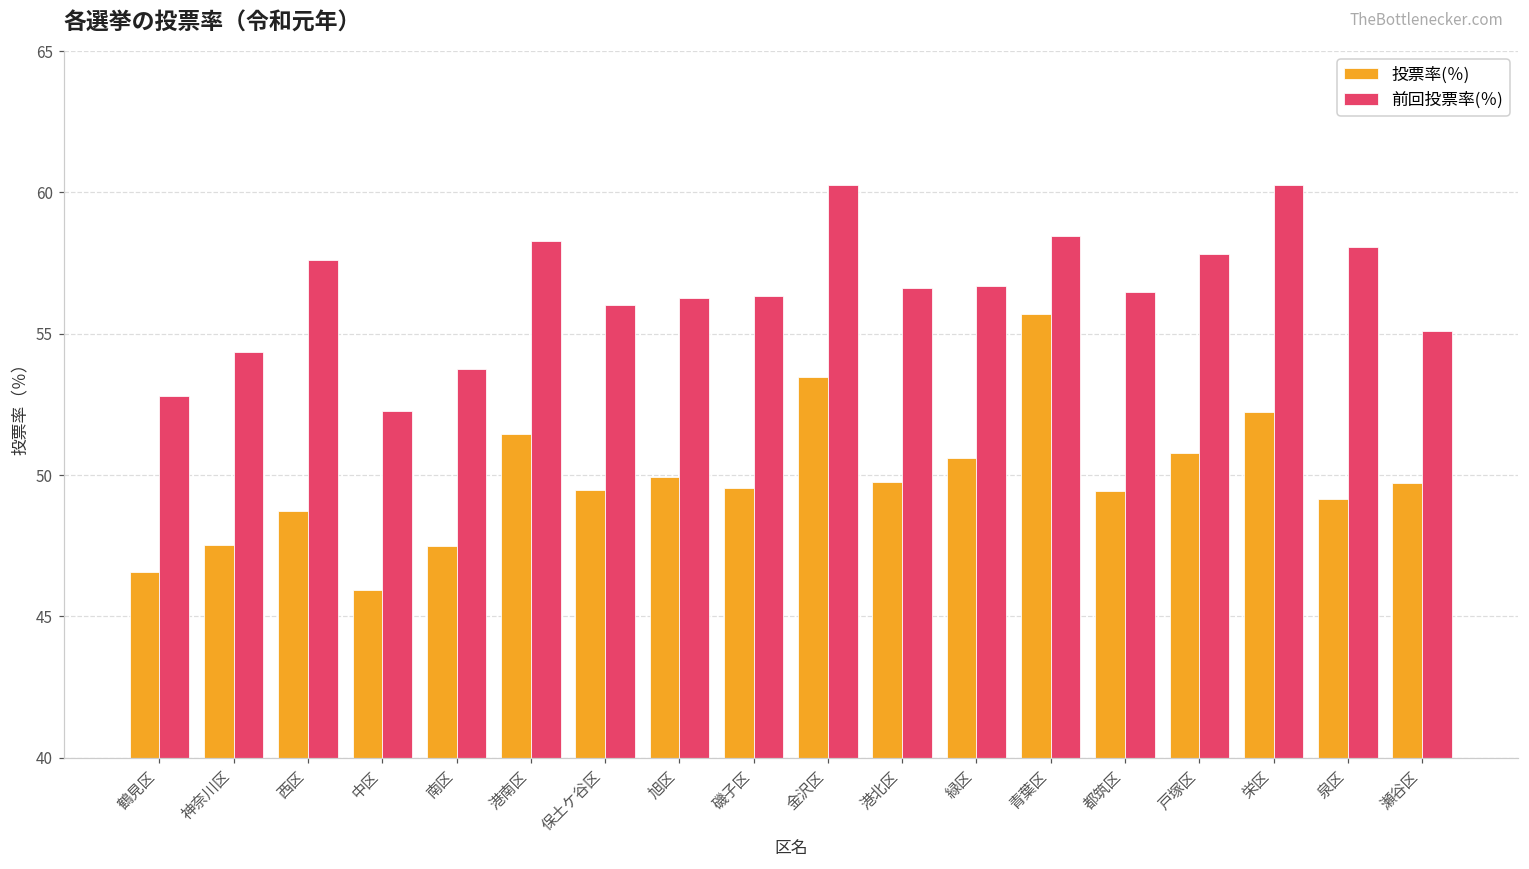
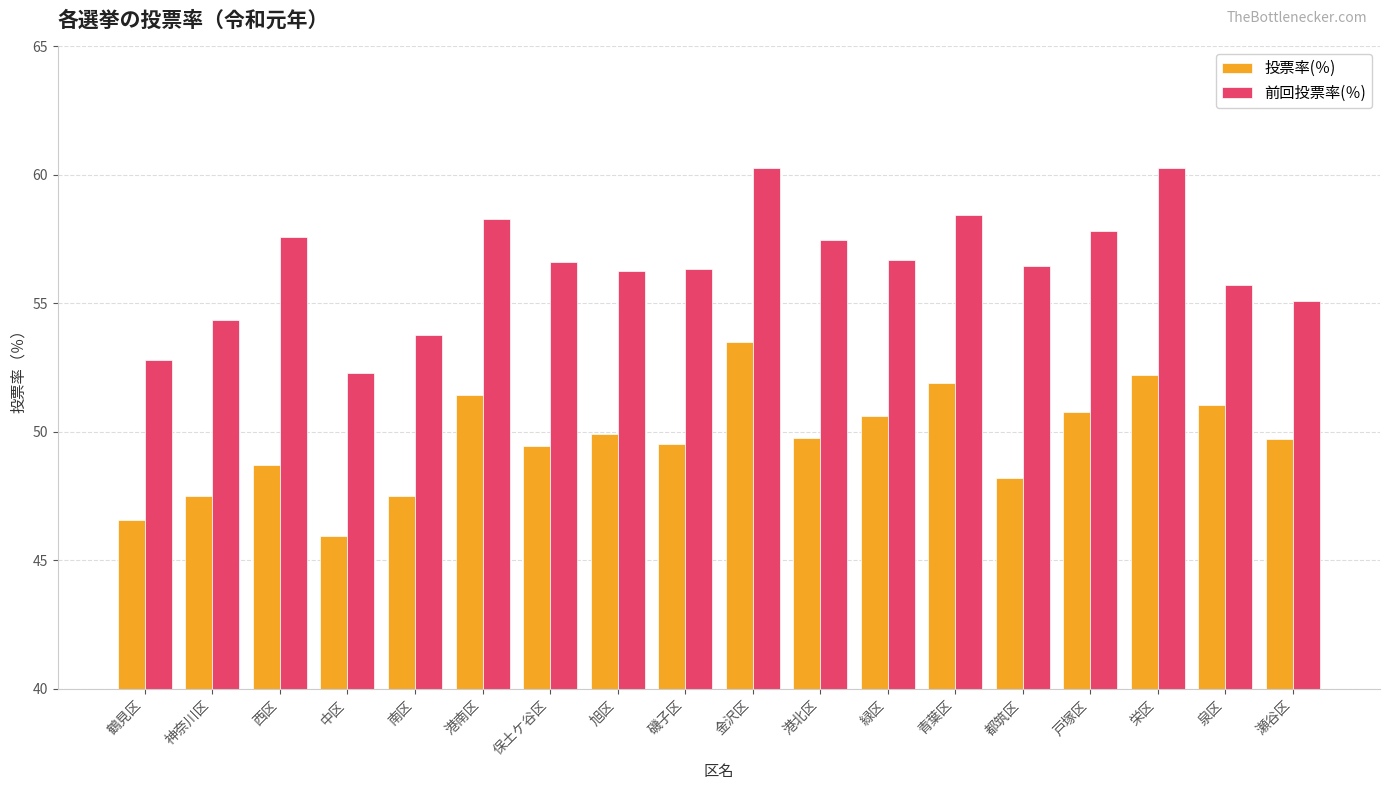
前回投票率(％), 保土ケ谷区: 56.0 -> 56.6
前回投票率(％), 港北区: 56.6 -> 57.5
投票率(％), 青葉区: 55.7 -> 51.9
投票率(％), 都筑区: 49.5 -> 48.2
投票率(％), 泉区: 49.1 -> 51.0
前回投票率(％), 泉区: 58.1 -> 55.7
